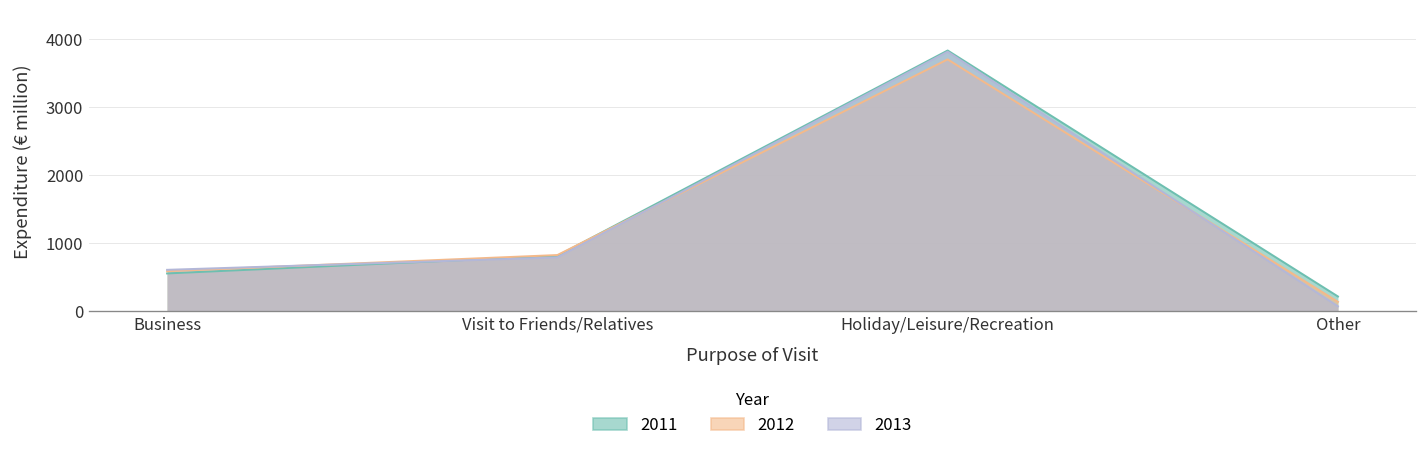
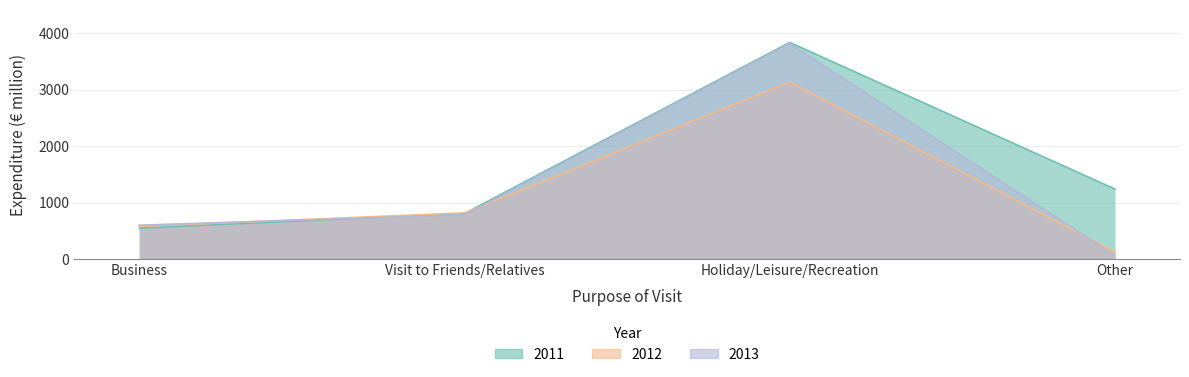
2012, Holiday/Leisure/Recreation: 3700 -> 3100
2011, Other: 200 -> 1200
